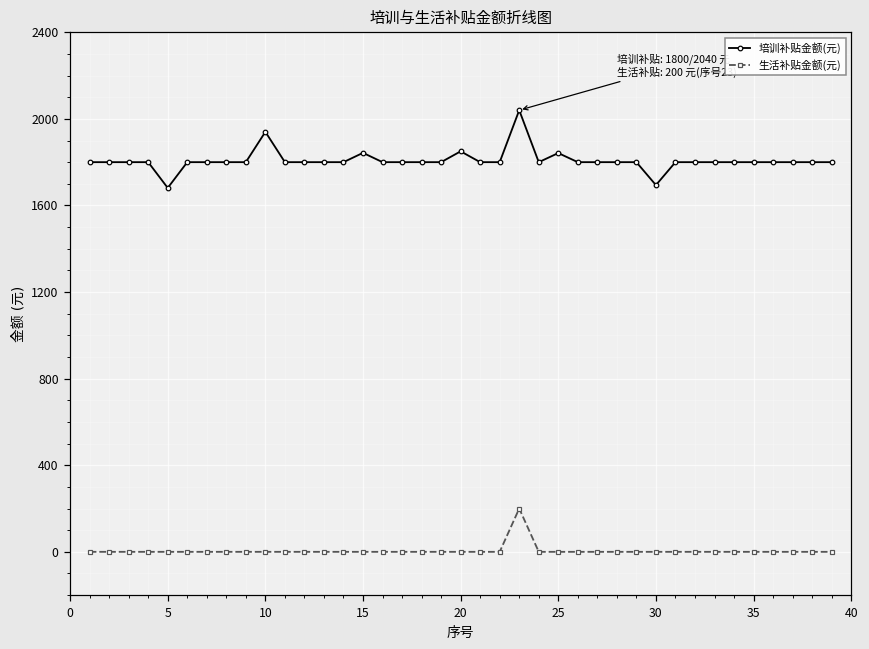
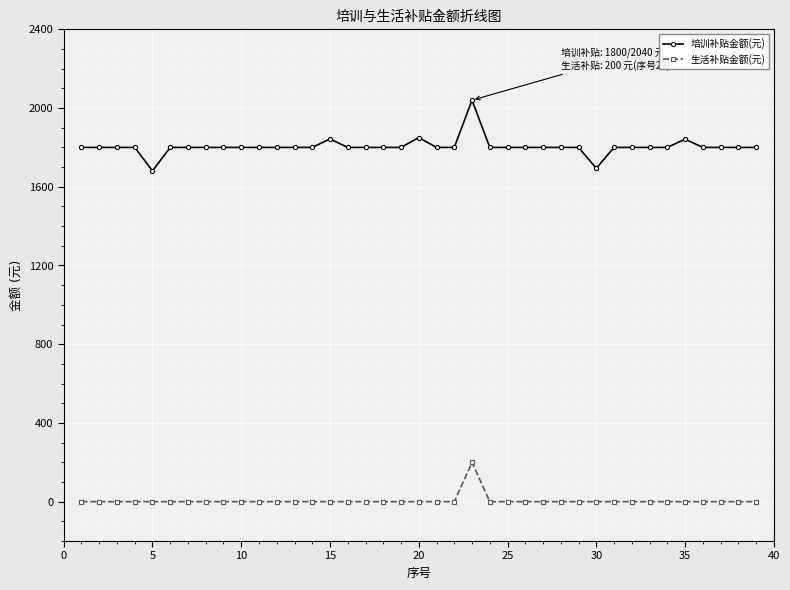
培训补贴金额(元), 10: 1940 -> 1800
培训补贴金额(元), 25: 1840 -> 1800
培训补贴金额(元), 35: 1800 -> 1840
